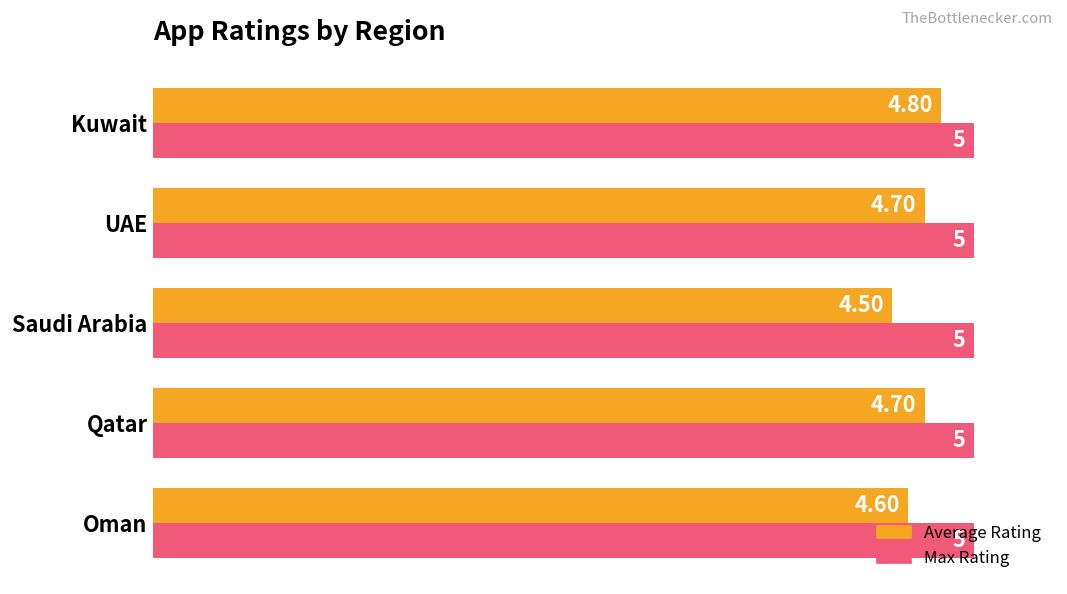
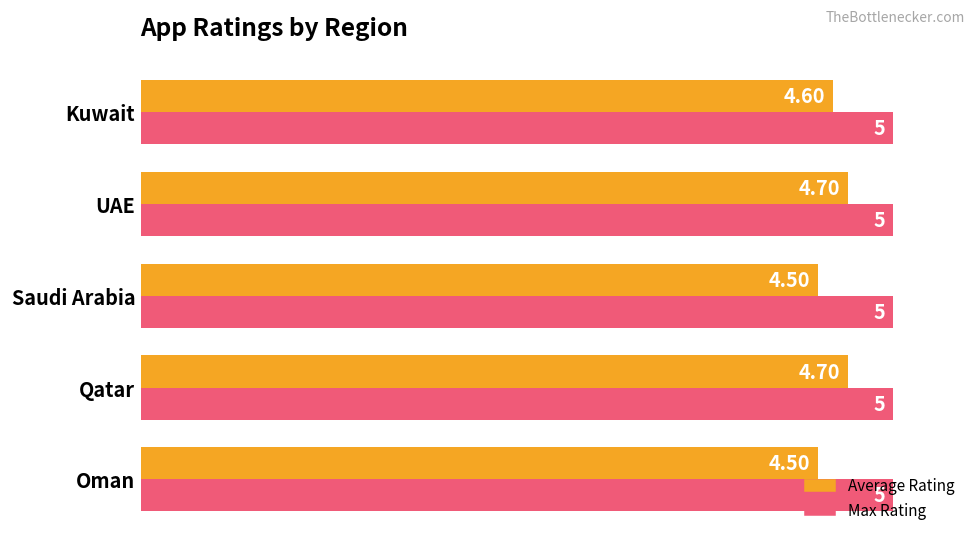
Average Rating, Kuwait: 4.80 -> 4.60
Average Rating, Oman: 4.60 -> 4.50
